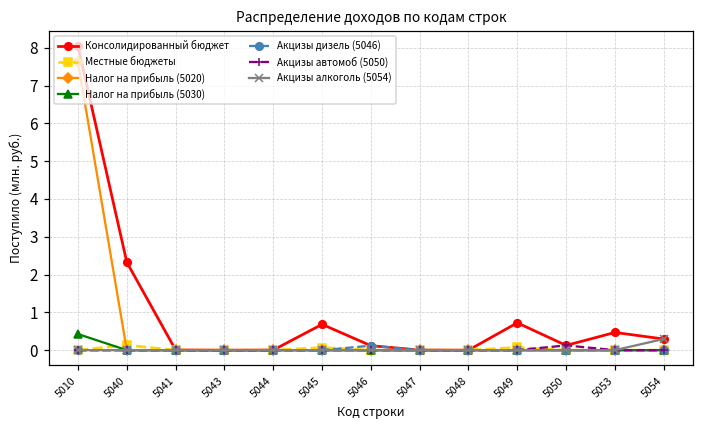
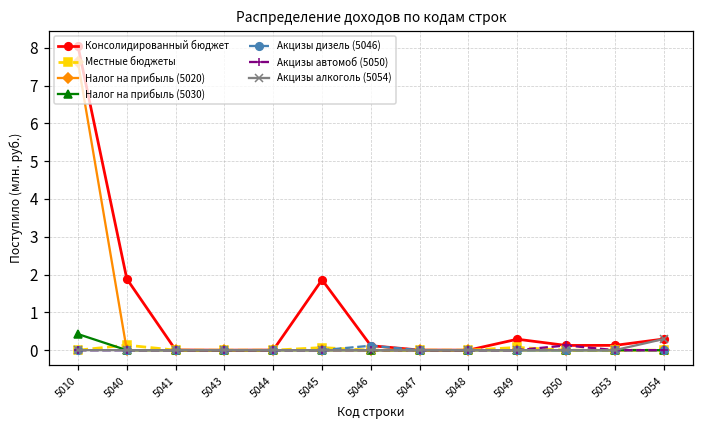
Консолидированный бюджет, 5040: 2.3 -> 1.9
Консолидированный бюджет, 5045: 0.7 -> 1.9
Консолидированный бюджет, 5049: 0.7 -> 0.3
Консолидированный бюджет, 5053: 0.5 -> 0.1
